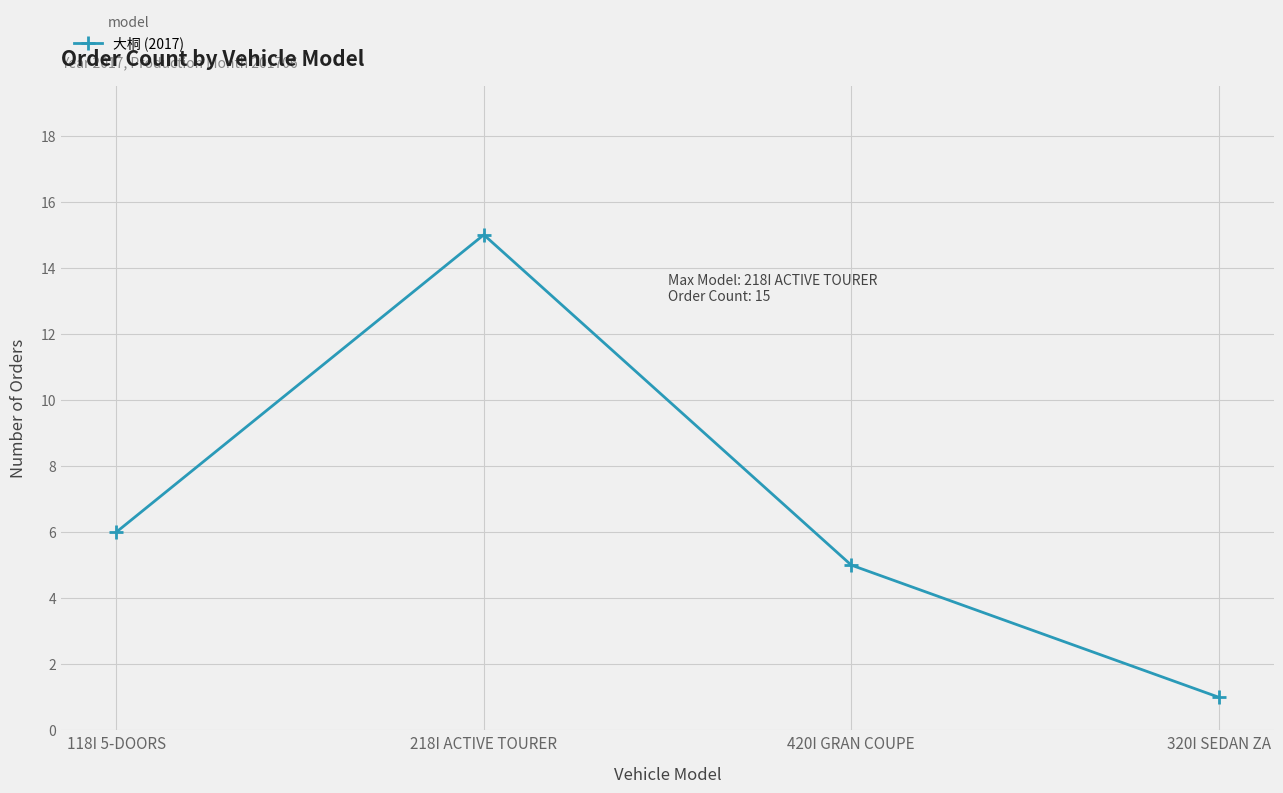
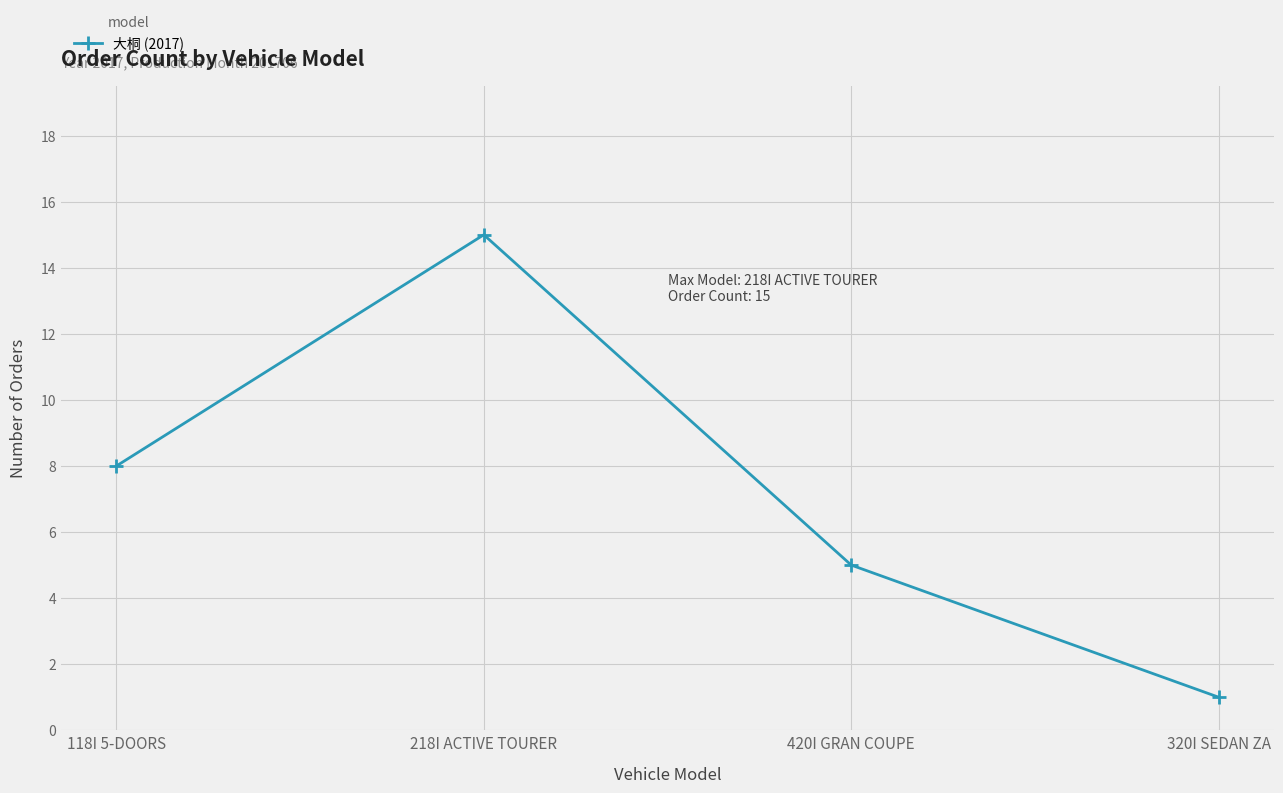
118I 5-DOORS: 6 -> 8
